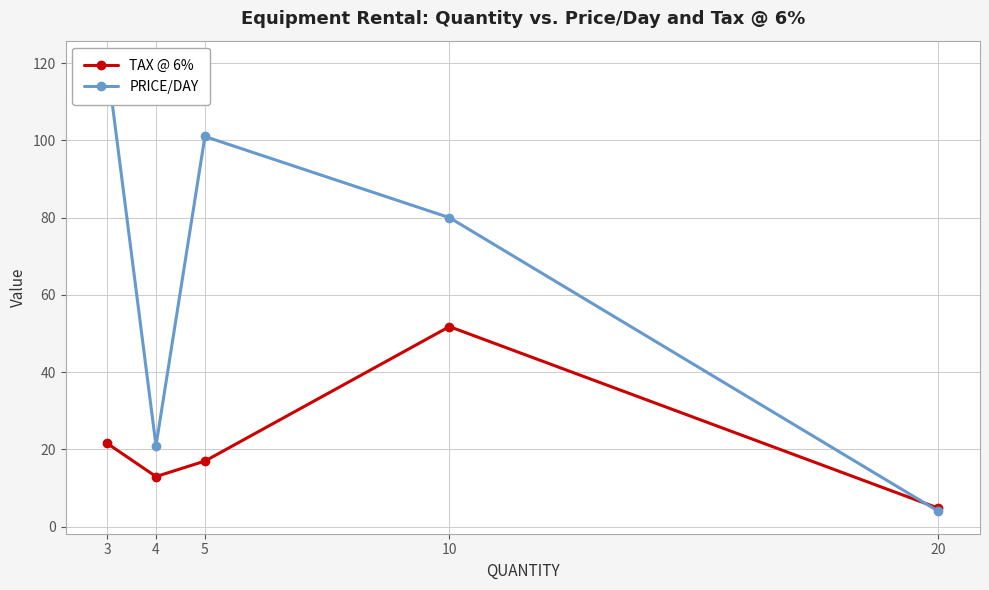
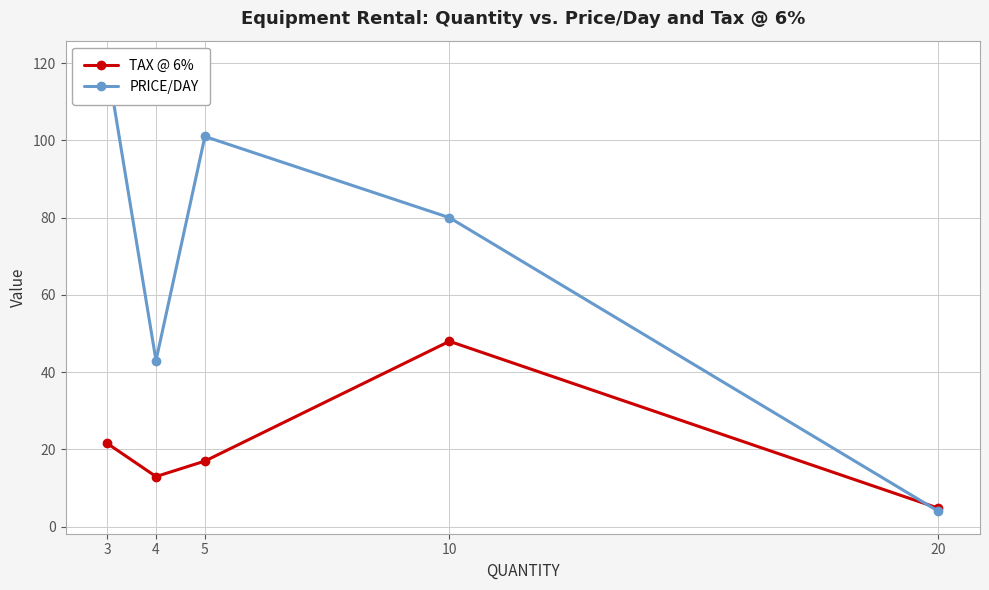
PRICE/DAY, 4: 21 -> 43
TAX @ 6%, 10: 52 -> 48
